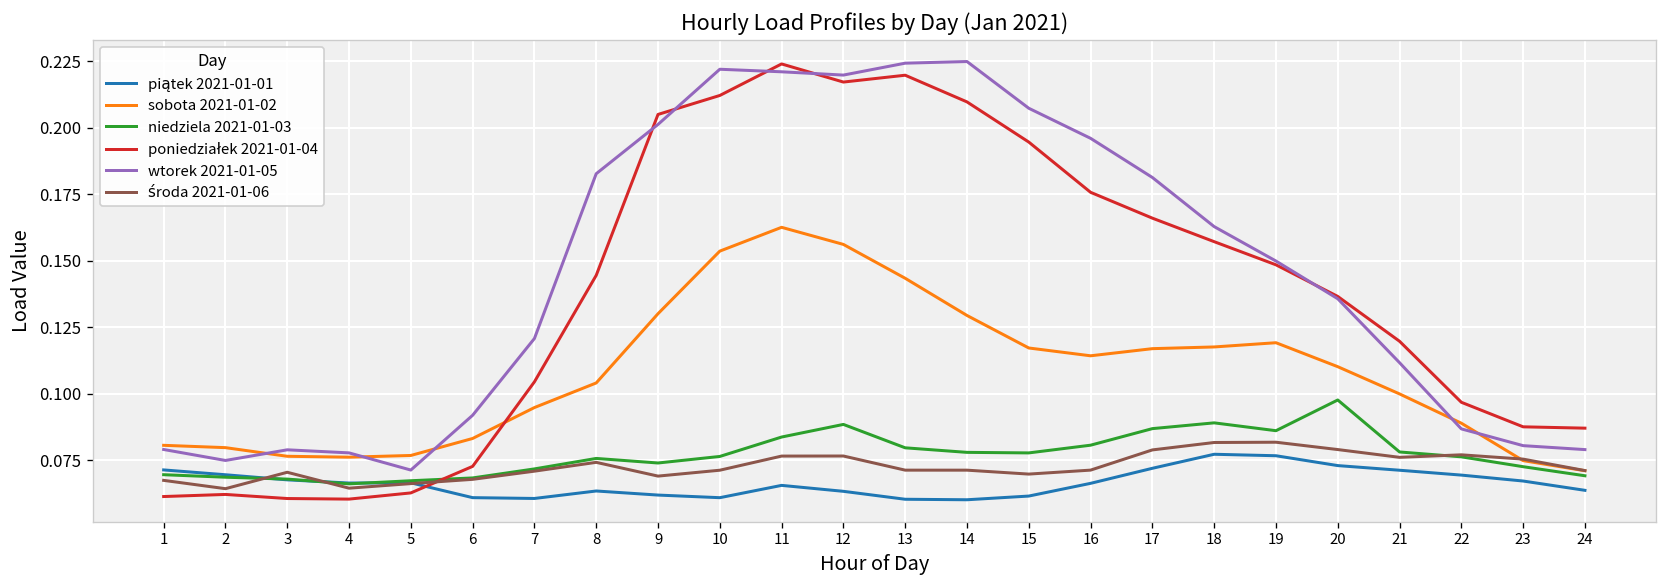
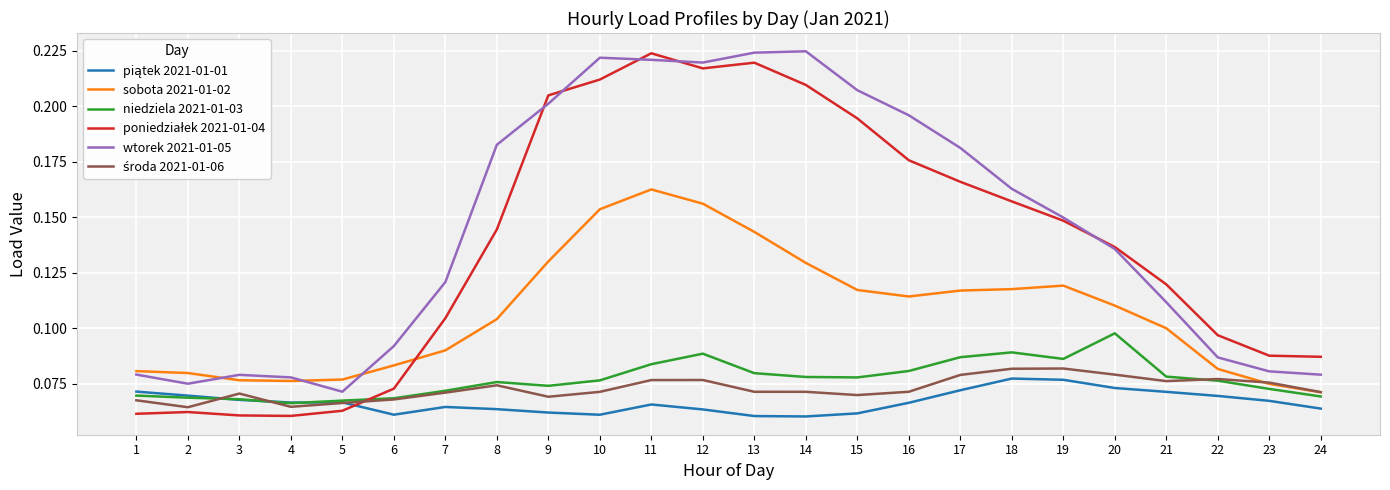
piątek 2021-01-01, 7: 0.061 -> 0.064
sobota 2021-01-02, 7: 0.095 -> 0.090
sobota 2021-01-02, 22: 0.089 -> 0.082
